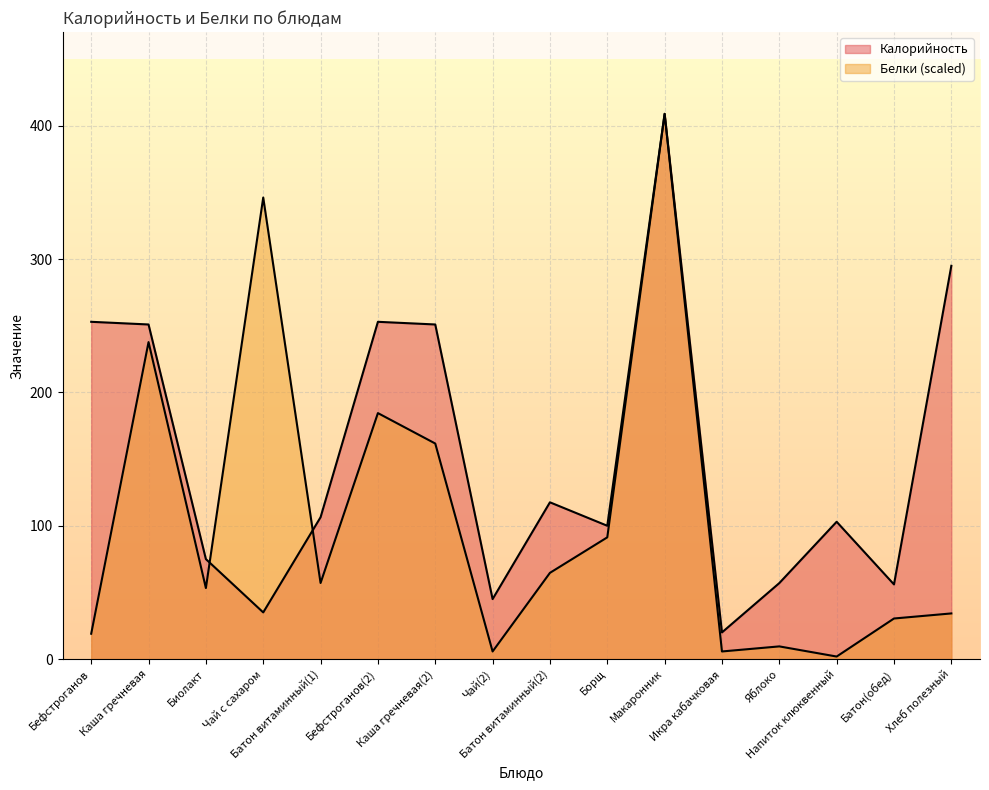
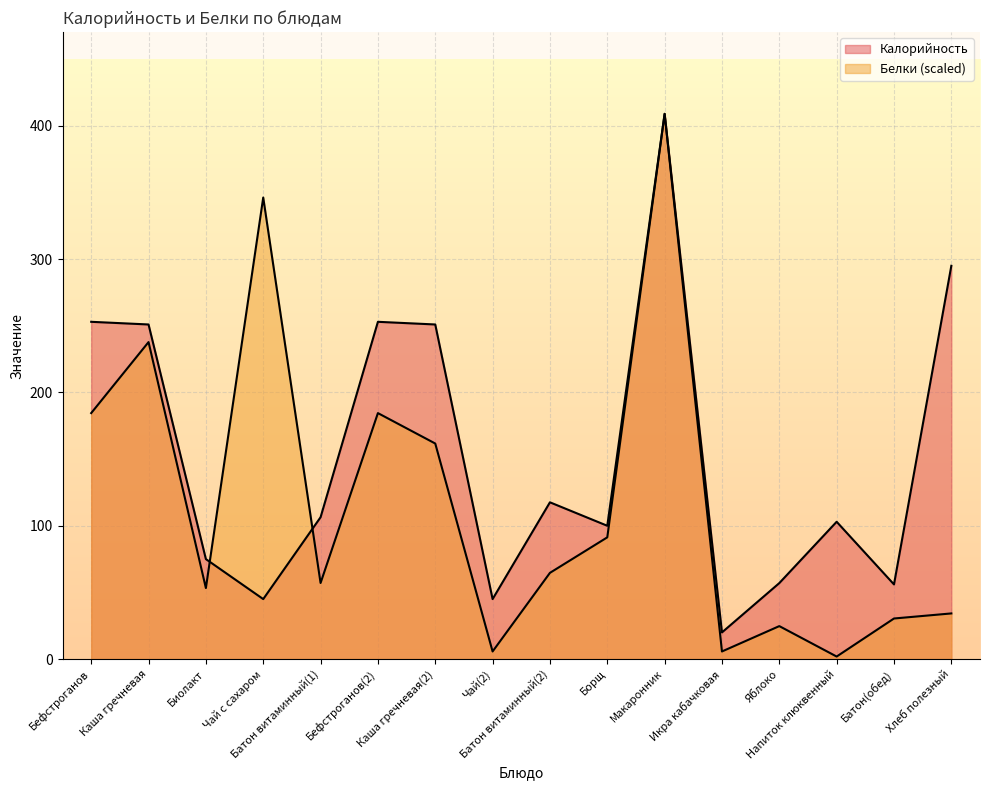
Белки (scaled), Бефстроганов: 19 -> 185
Калорийность, Чай с сахаром: 35 -> 45
Белки (scaled), Яблоко: 10 -> 25
